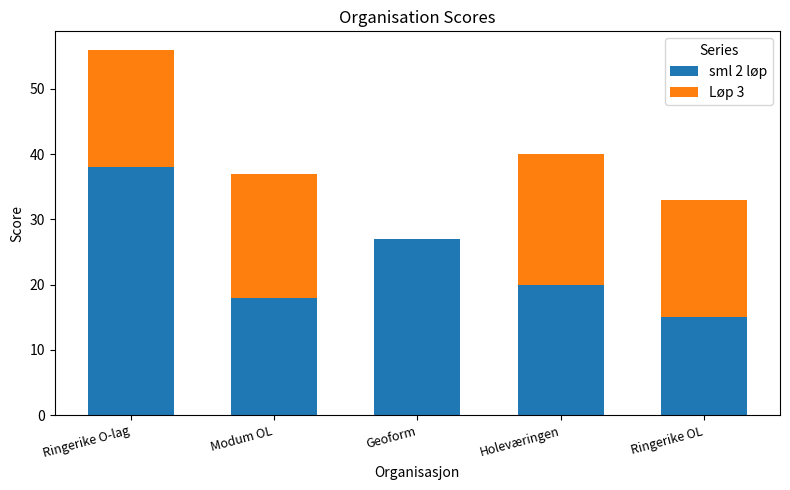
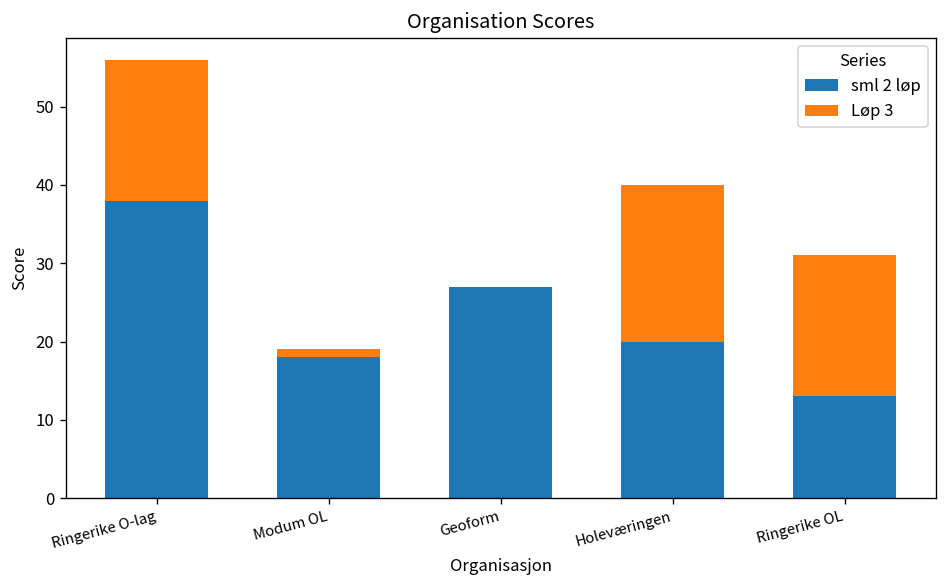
Løp 3, Modum OL: 19 -> 1
sml 2 løp, Ringerike OL: 15 -> 13
